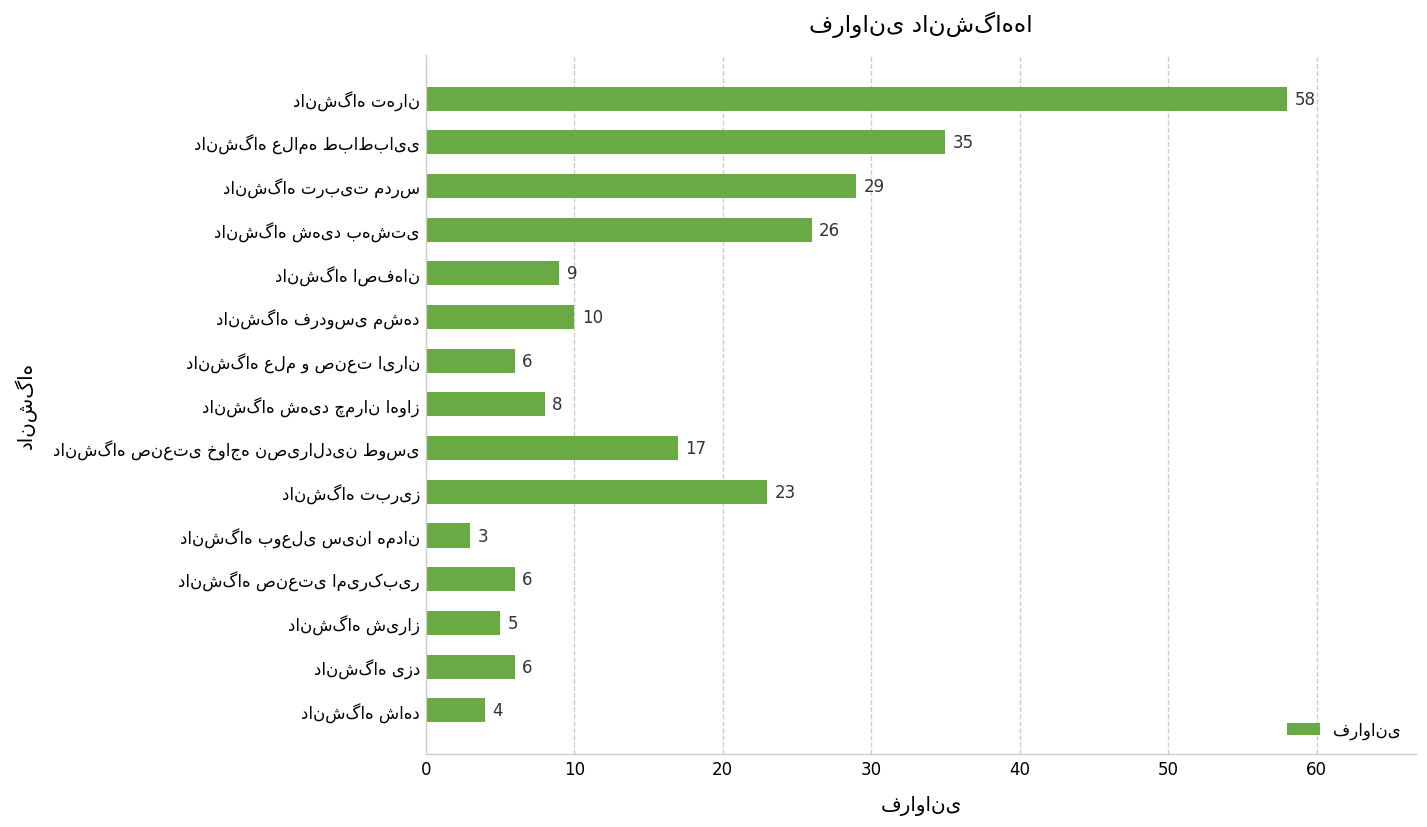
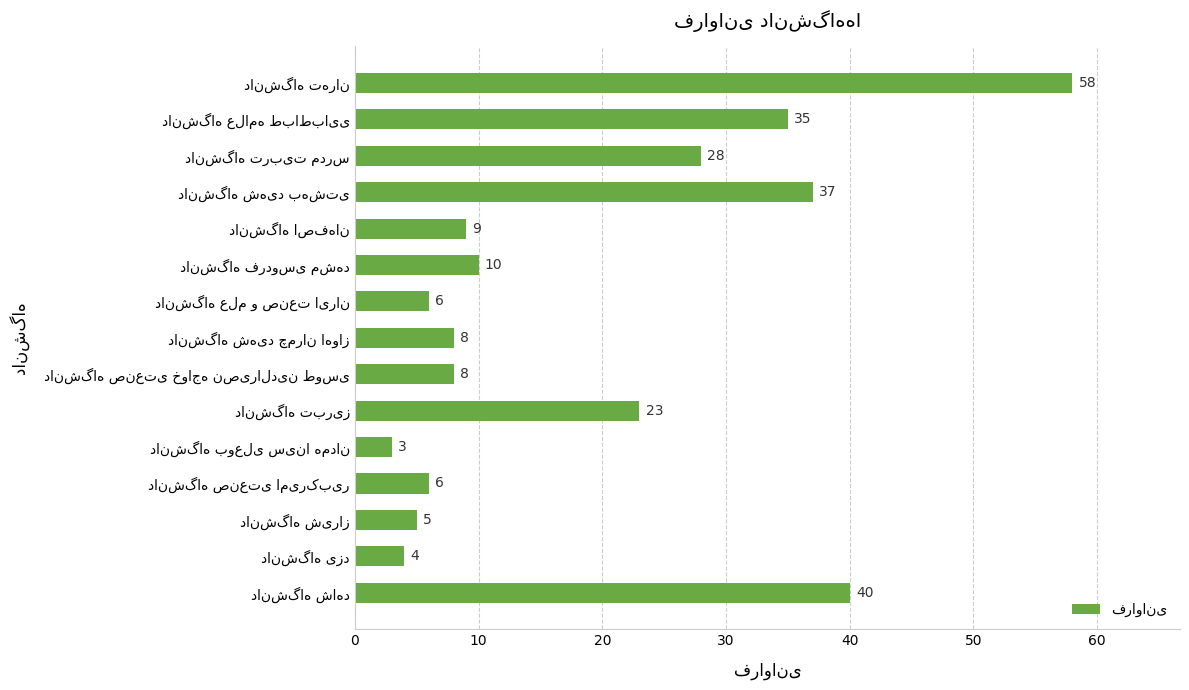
دانشگاه تربیت مدرس: 29 -> 28
دانشگاه شهید بهشتی: 26 -> 37
دانشگاه صنعتی خواجه نصیرالدین طوسی: 17 -> 8
دانشگاه یزد: 6 -> 4
دانشگاه شاهد: 4 -> 40
